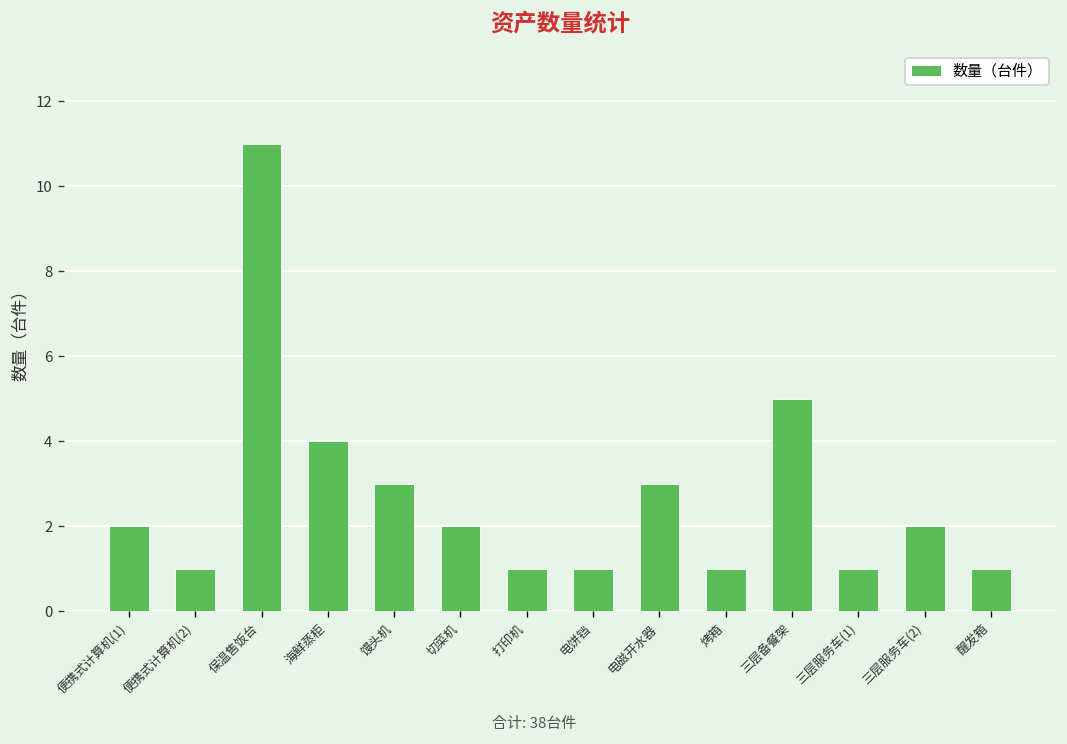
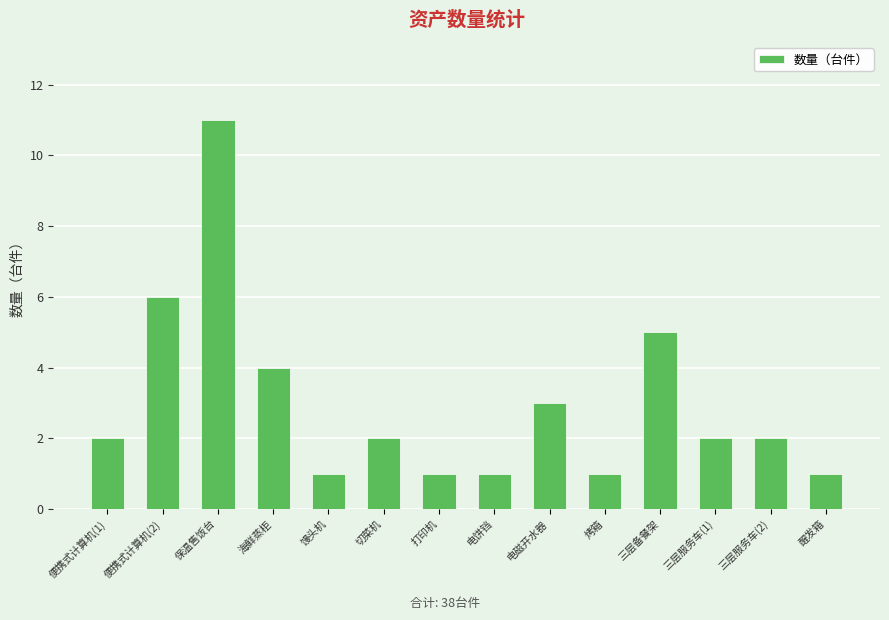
便携式计算机(2): 1 -> 6
馒头机: 3 -> 1
三层服务车(1): 1 -> 2
